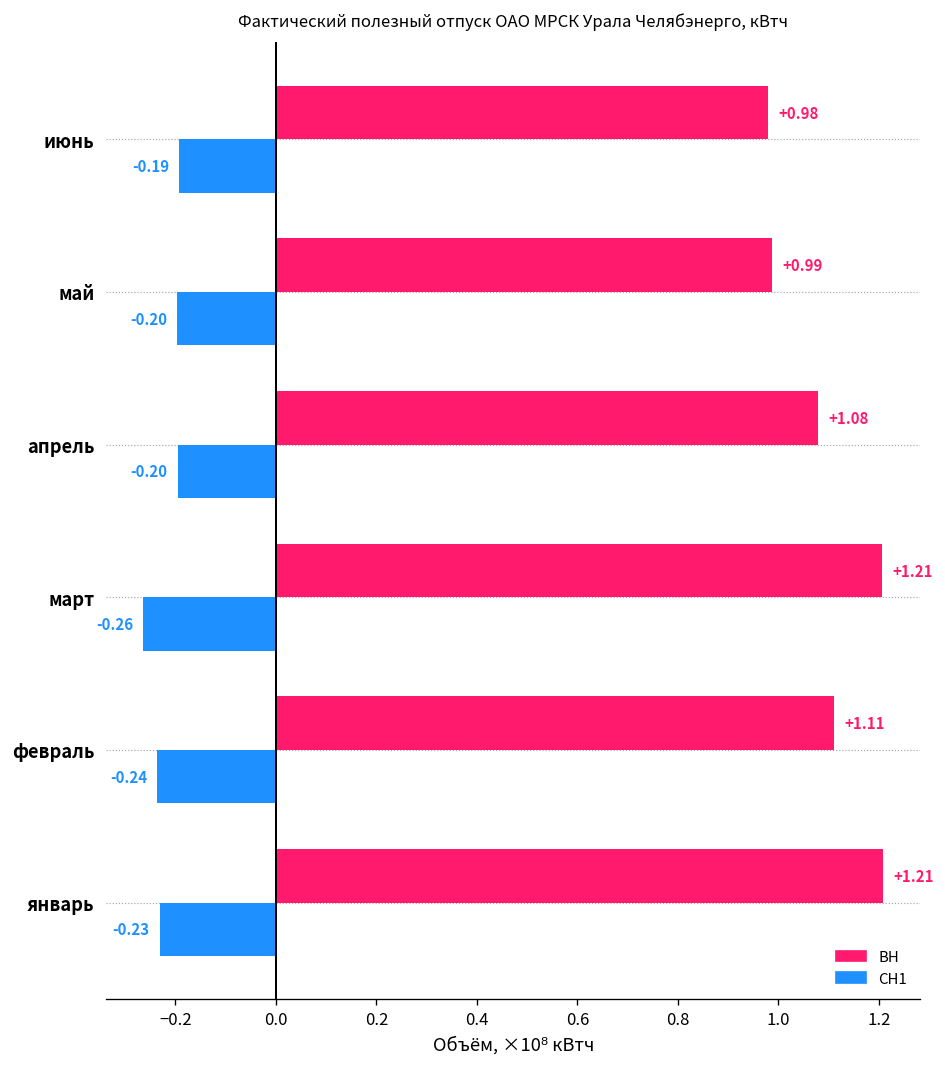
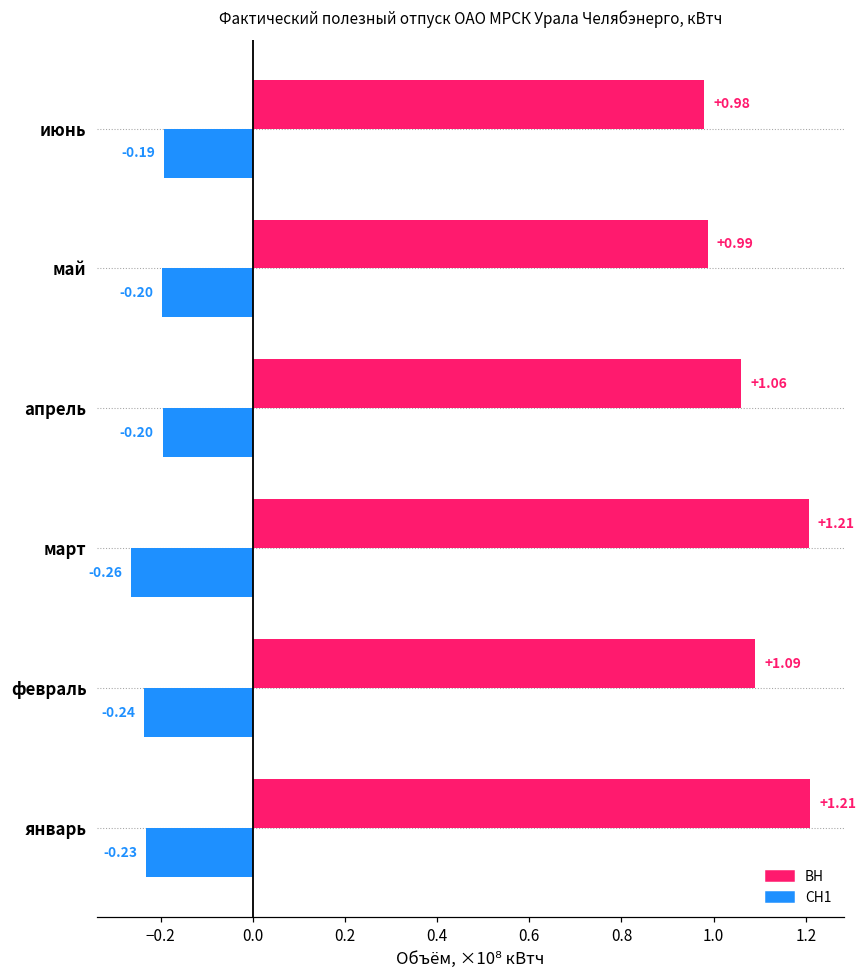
ВН, апрель: +1.08 -> +1.06
ВН, февраль: +1.11 -> +1.09
